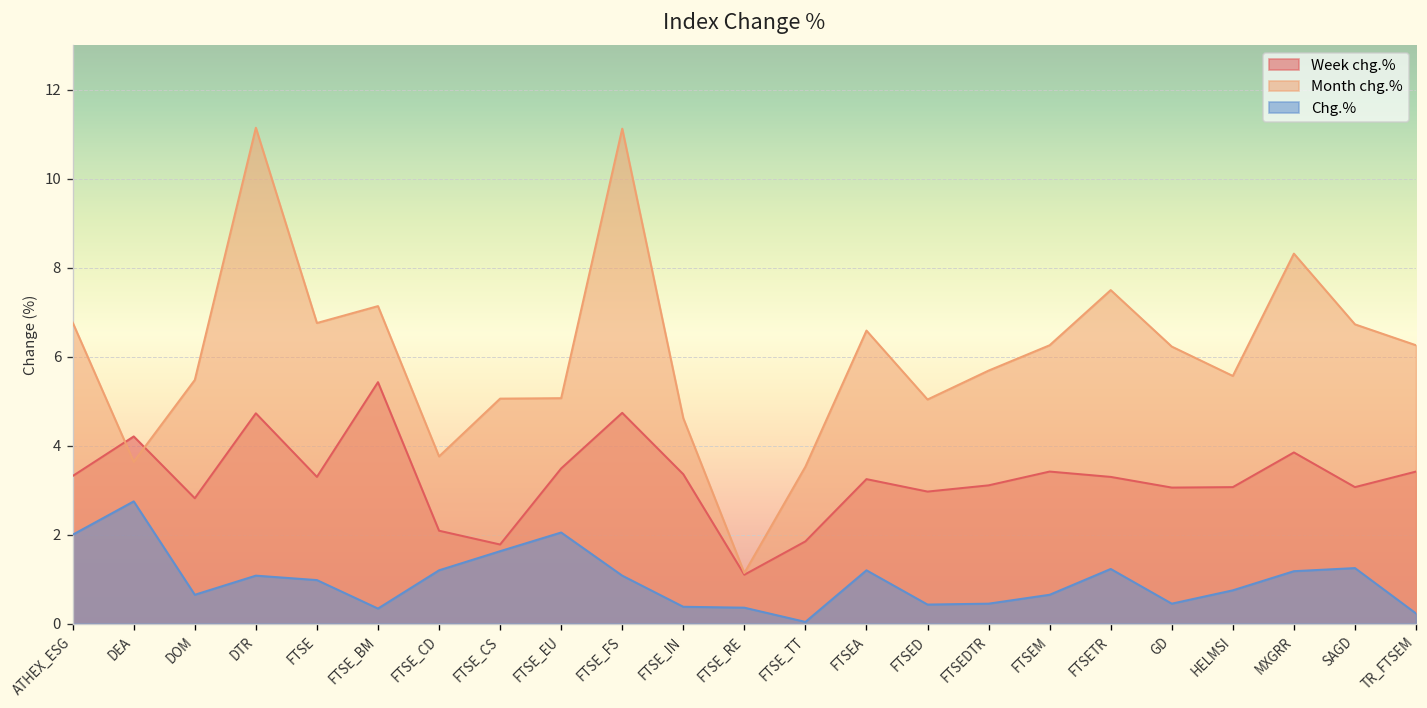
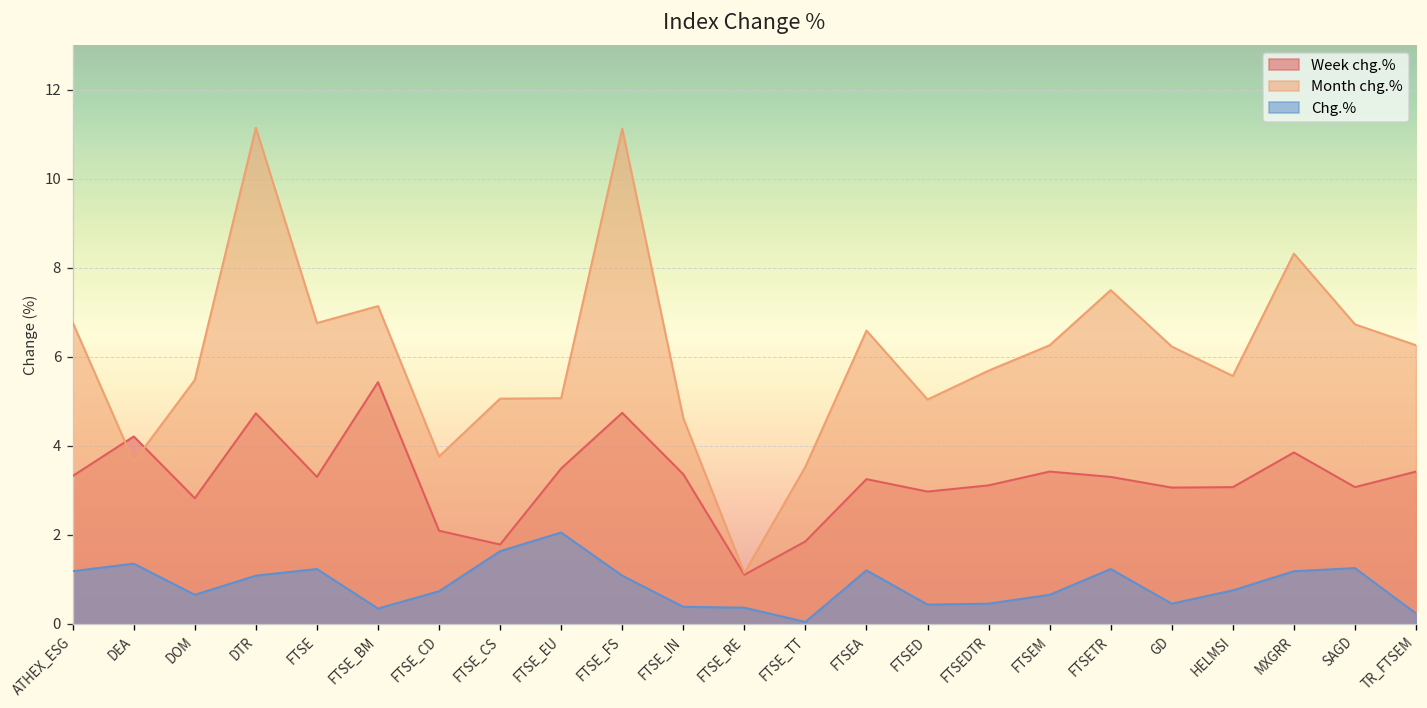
Chg.%, ATHEX_ESG: 2.0 -> 1.2
Chg.%, DEA: 2.8 -> 1.4
Chg.%, FTSE: 1.0 -> 1.2
Chg.%, FTSE_CD: 1.2 -> 0.7
